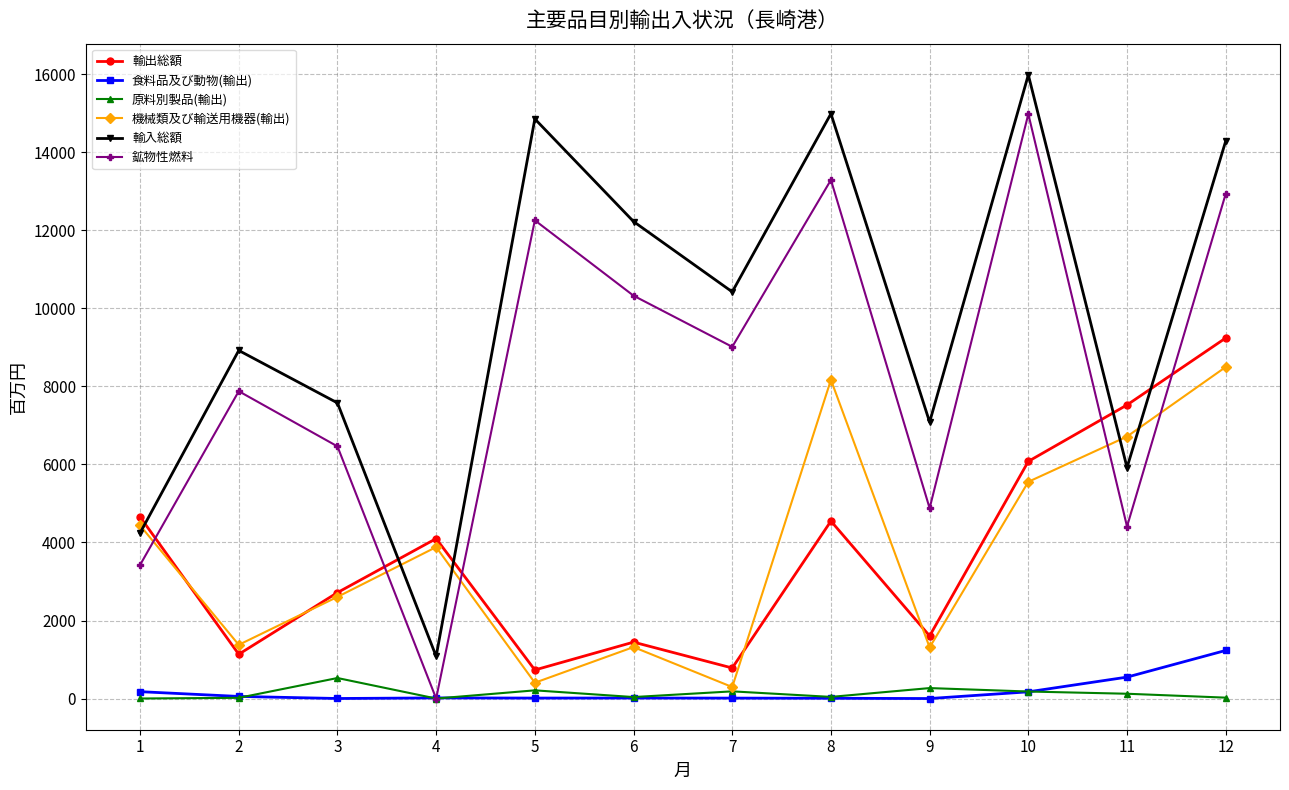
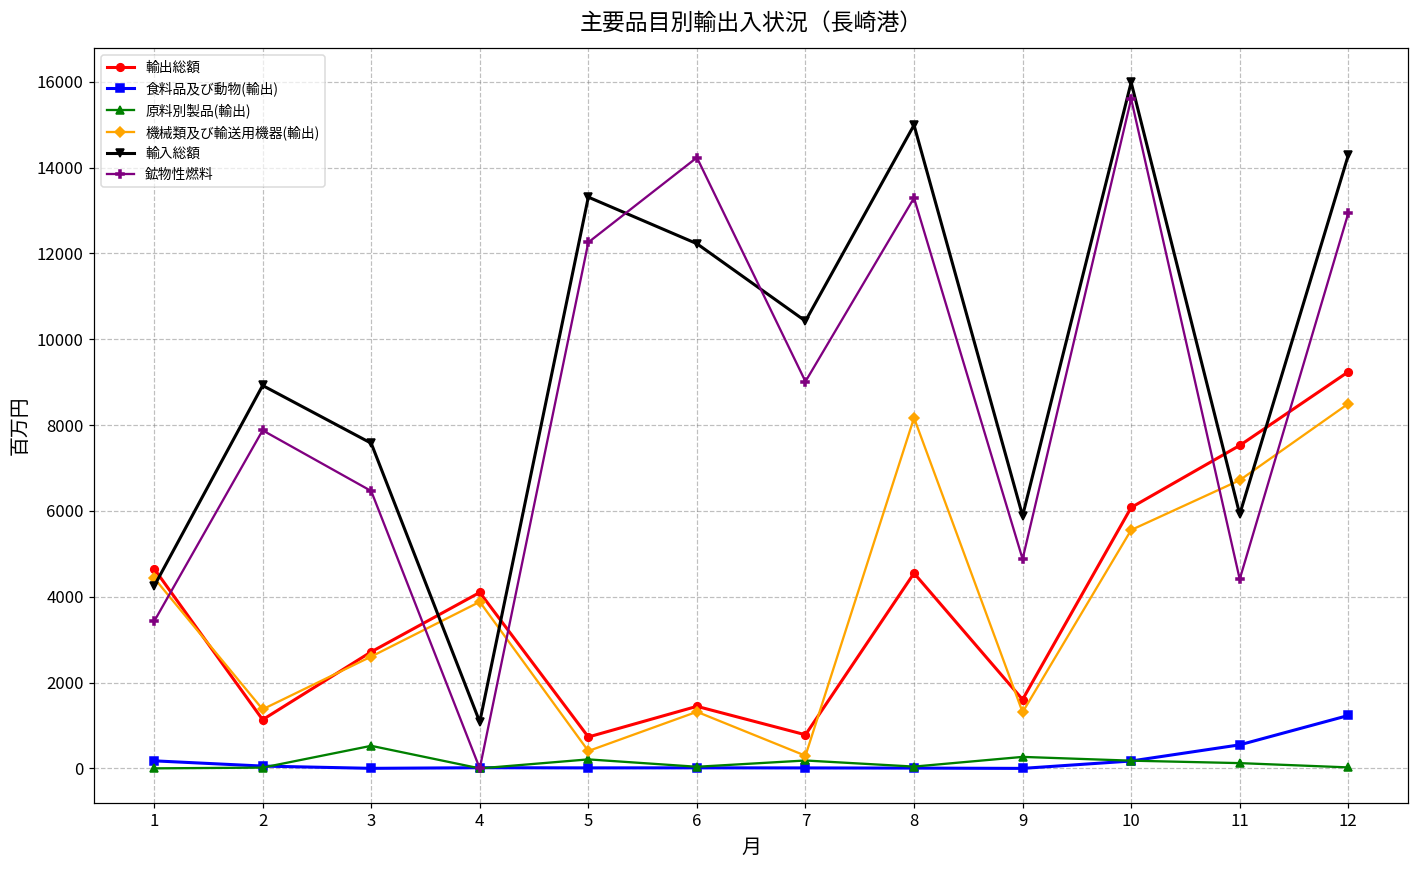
輸入総額, 5: 14900 -> 13300
鉱物性燃料, 6: 10300 -> 14200
輸入総額, 9: 7100 -> 5900
鉱物性燃料, 10: 15000 -> 15600
